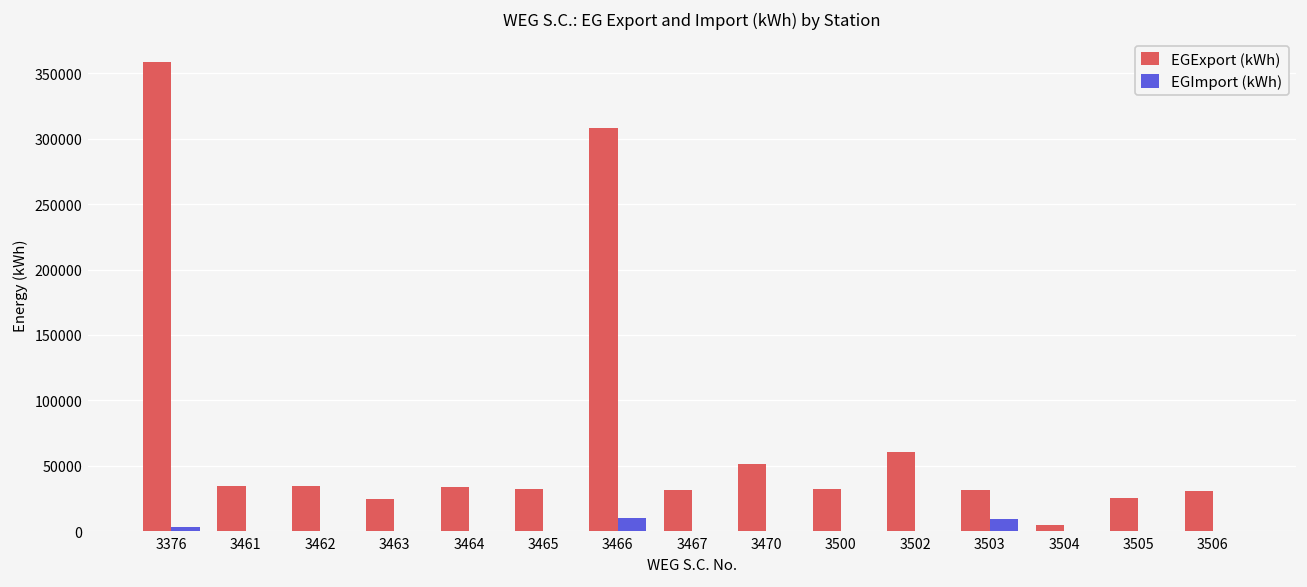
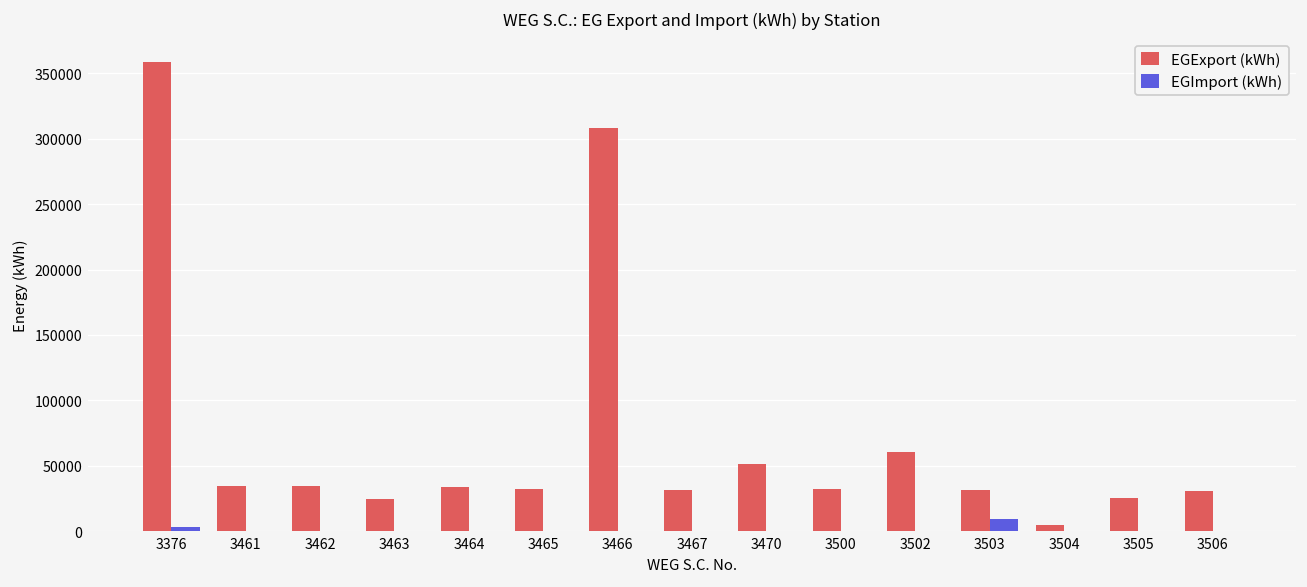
EGImport (kWh), 3466: 10000 -> 0
